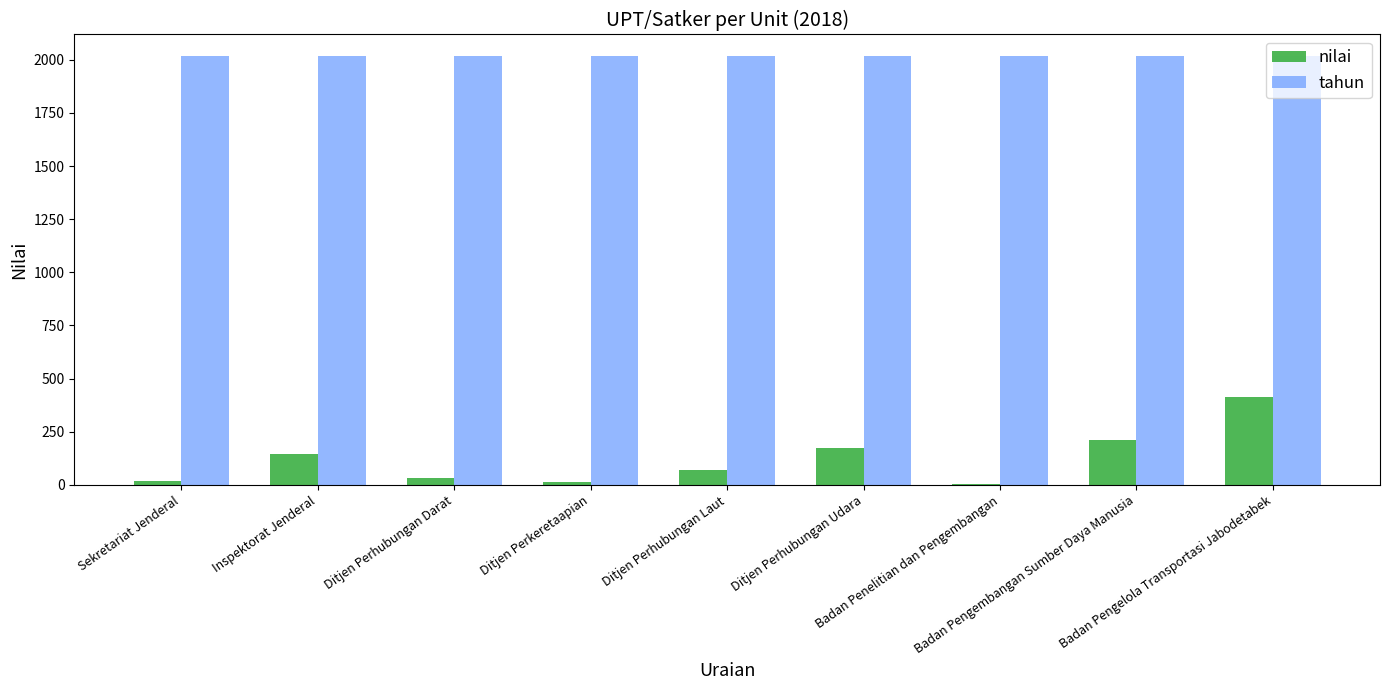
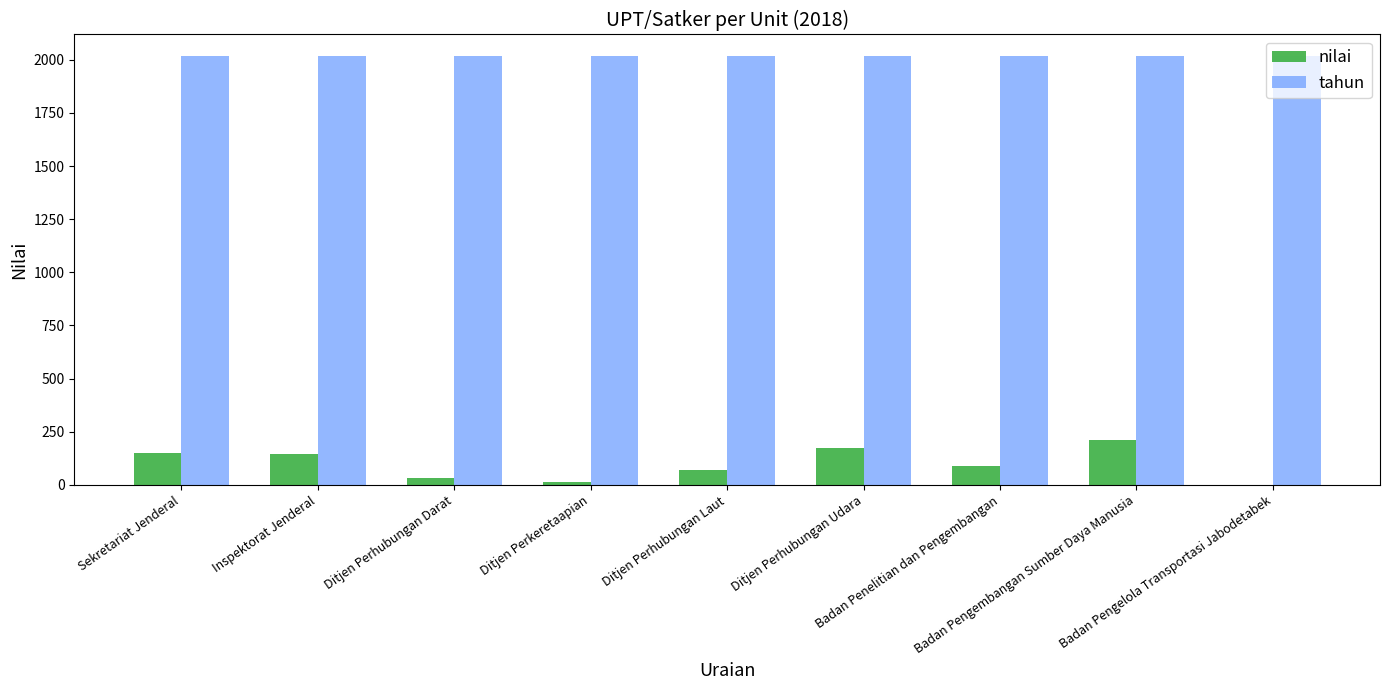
nilai, Sekretariat Jenderal: 20 -> 150
nilai, Badan Penelitian dan Pengembangan: 10 -> 90
nilai, Badan Pengelola Transportasi Jabodetabek: 410 -> 0
